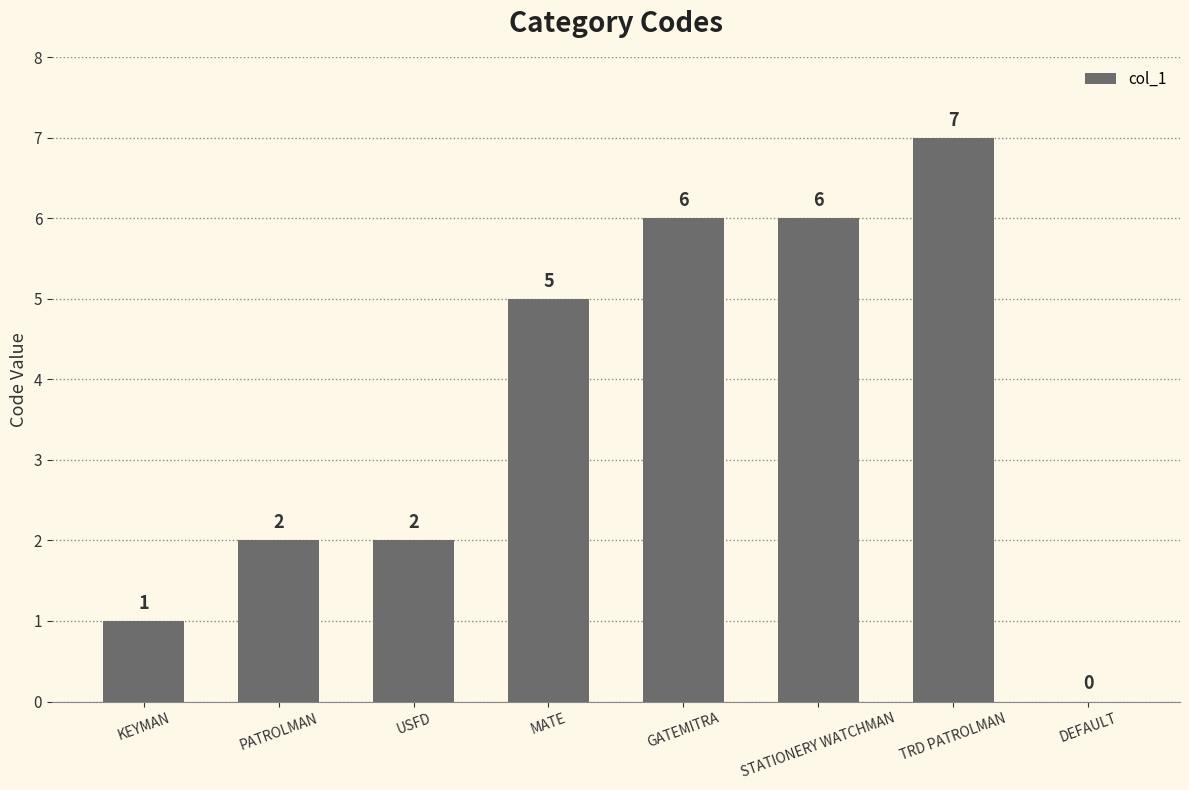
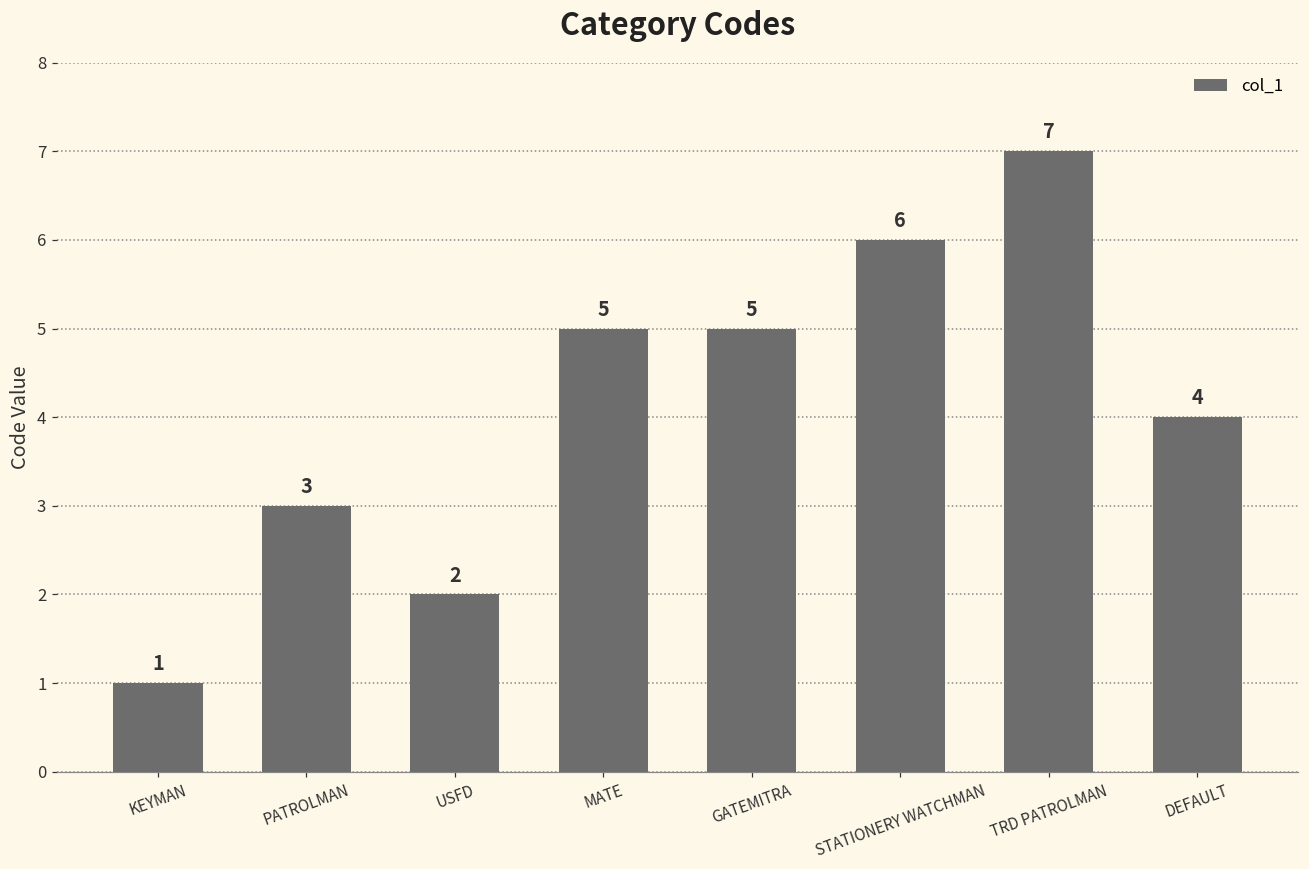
PATROLMAN: 2 -> 3
GATEMITRA: 6 -> 5
DEFAULT: 0 -> 4
